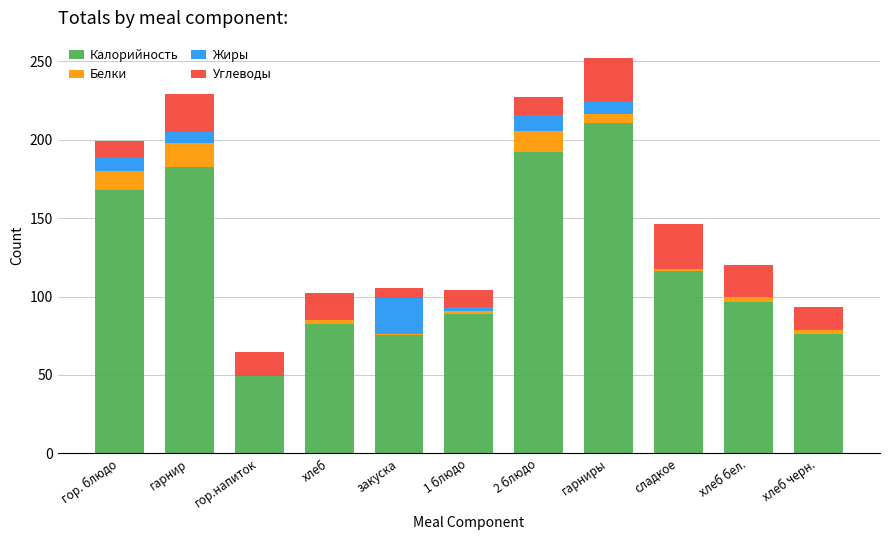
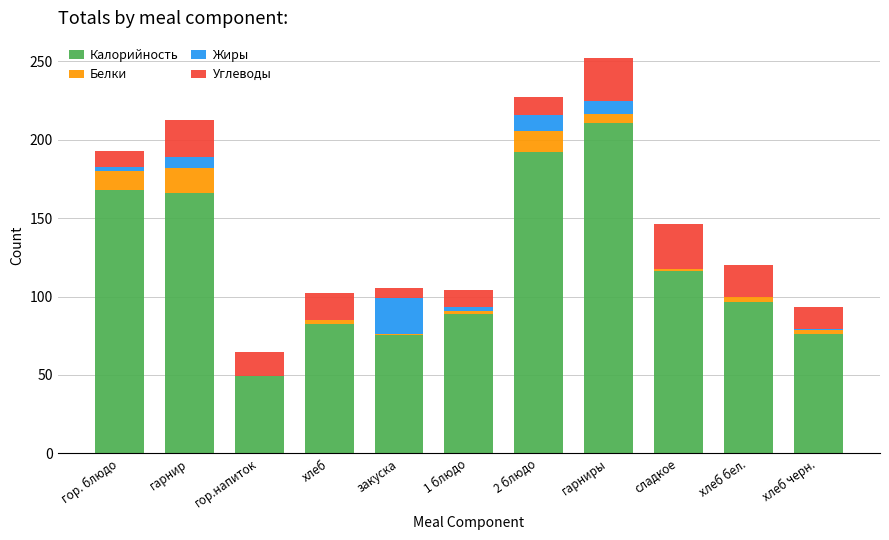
Жиры, гор. блюдо: 9 -> 3
Калорийность, гарнир: 182 -> 166
